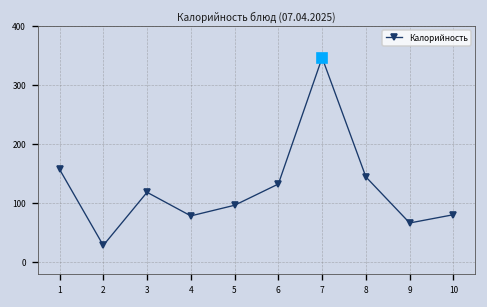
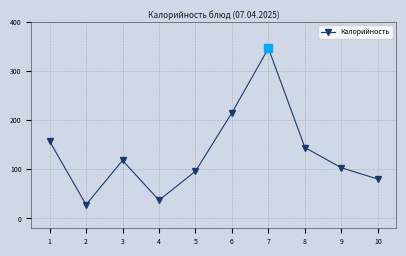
Калорийность, 4: 80 -> 40
Калорийность, 6: 130 -> 220
Калорийность, 9: 70 -> 100
